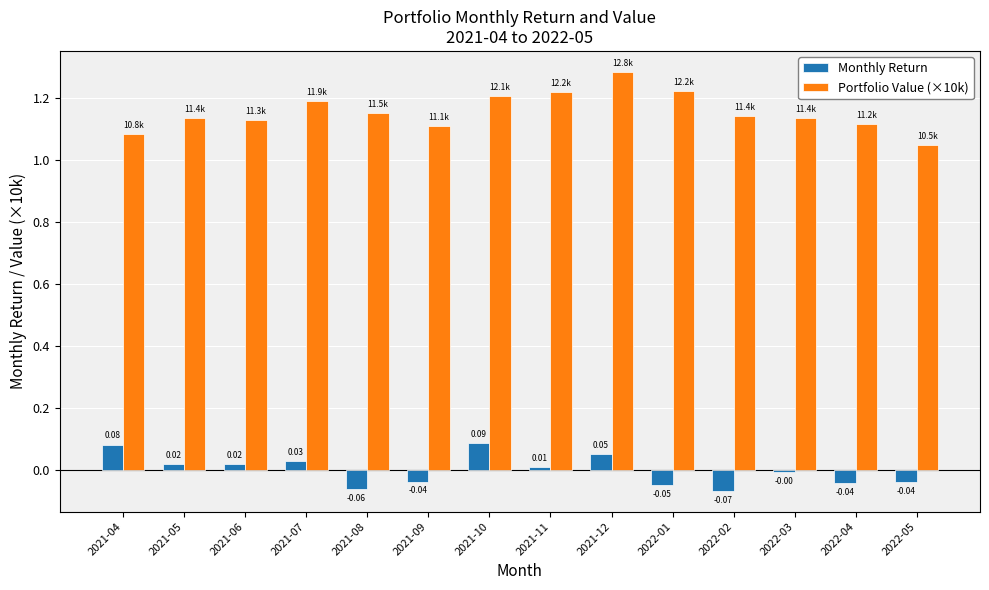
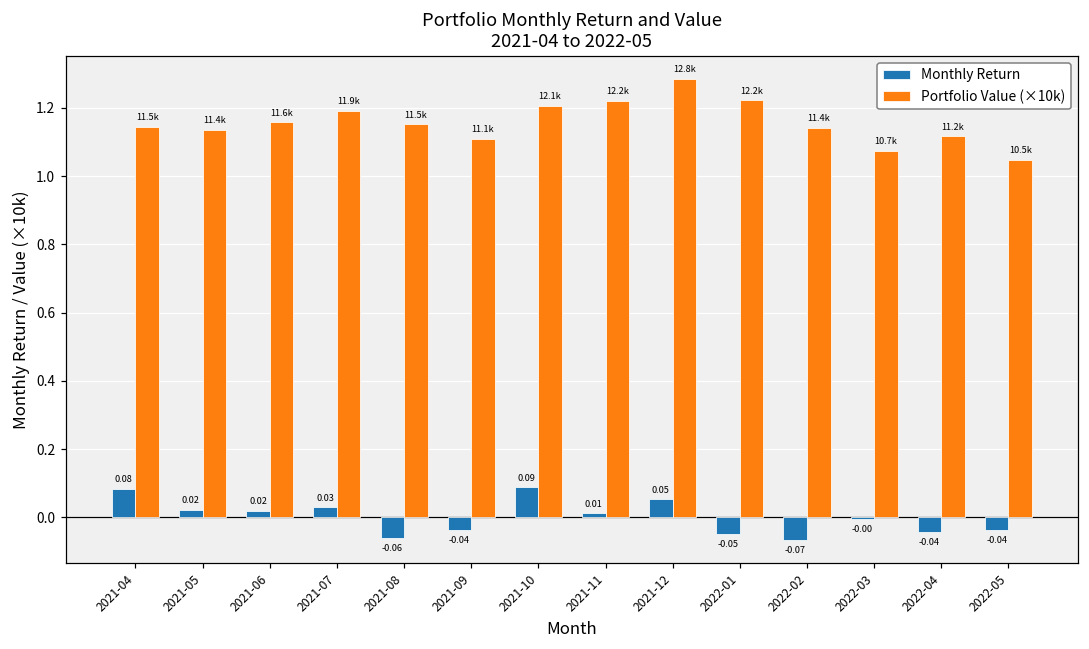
Portfolio Value (×10k), 2021-04: 10.8k -> 11.5k
Portfolio Value (×10k), 2021-06: 11.3k -> 11.6k
Portfolio Value (×10k), 2022-03: 11.4k -> 10.7k
